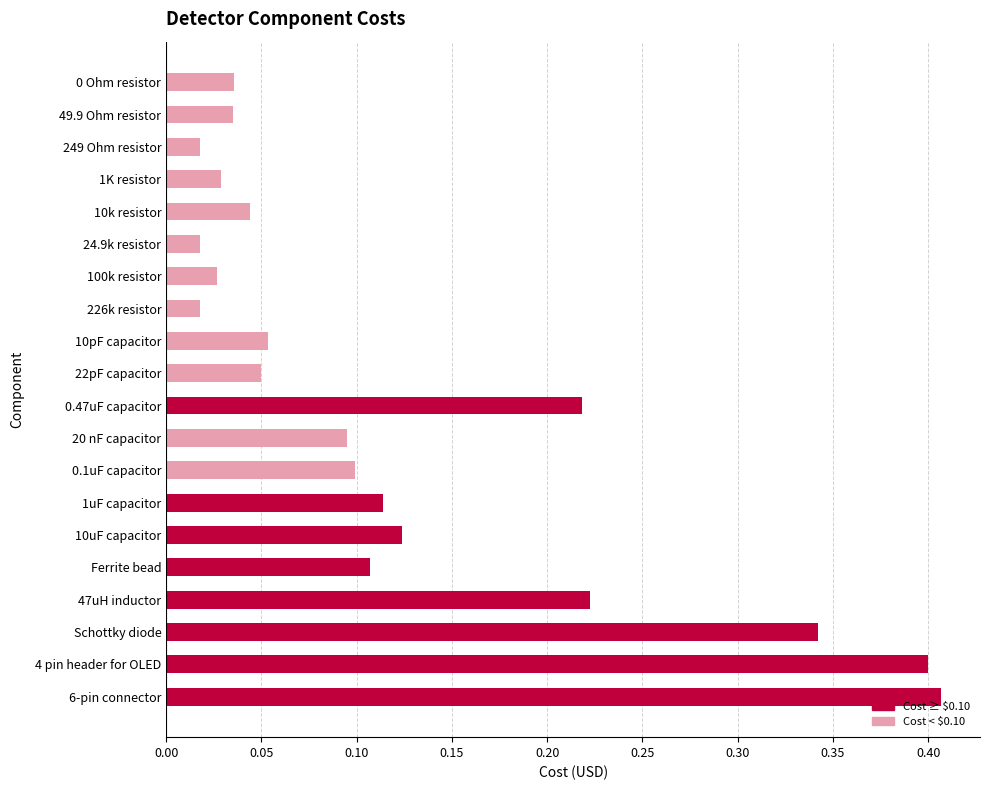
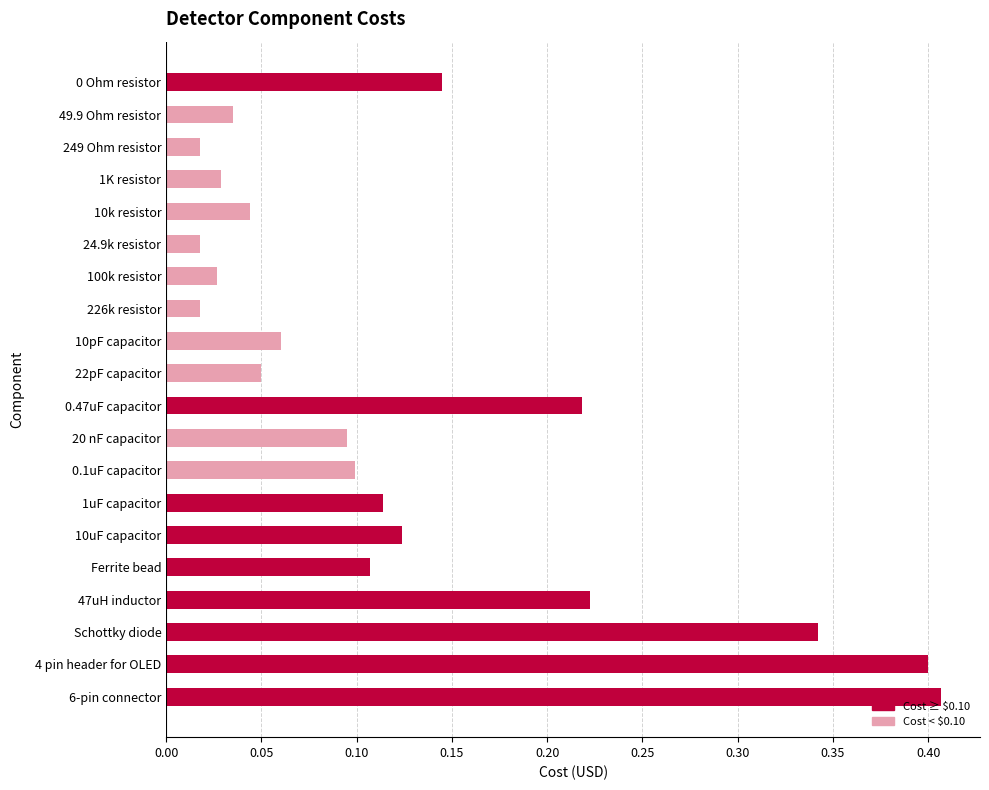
0 Ohm resistor: 0.036 -> 0.145
10pF capacitor: 0.053 -> 0.060
